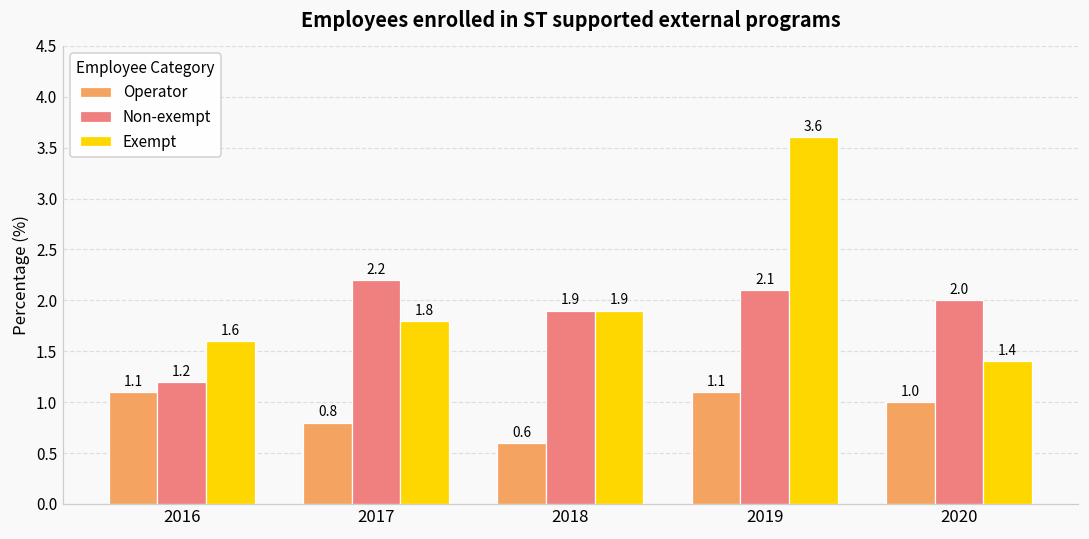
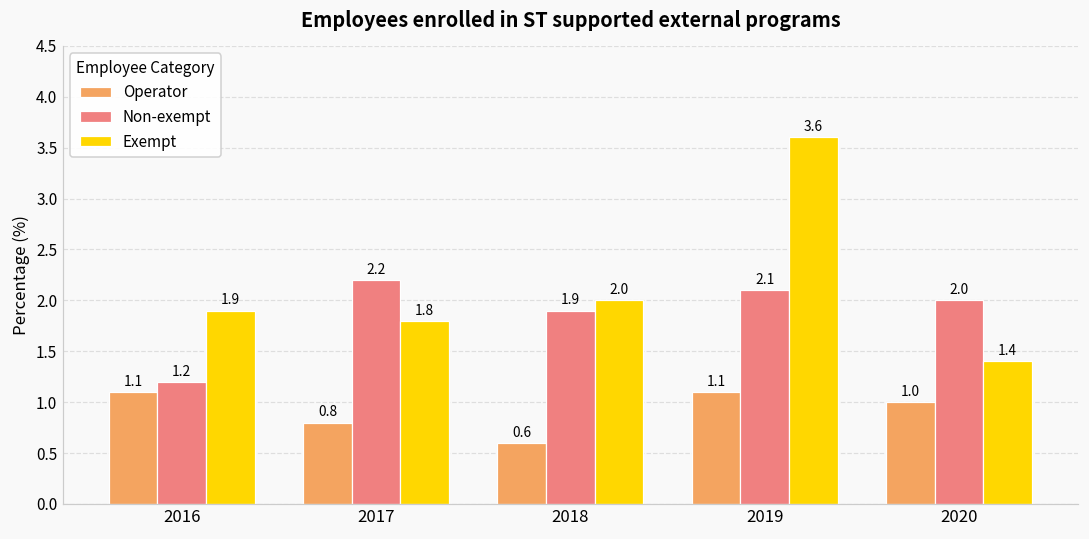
Exempt, 2016: 1.6 -> 1.9
Exempt, 2018: 1.9 -> 2.0
